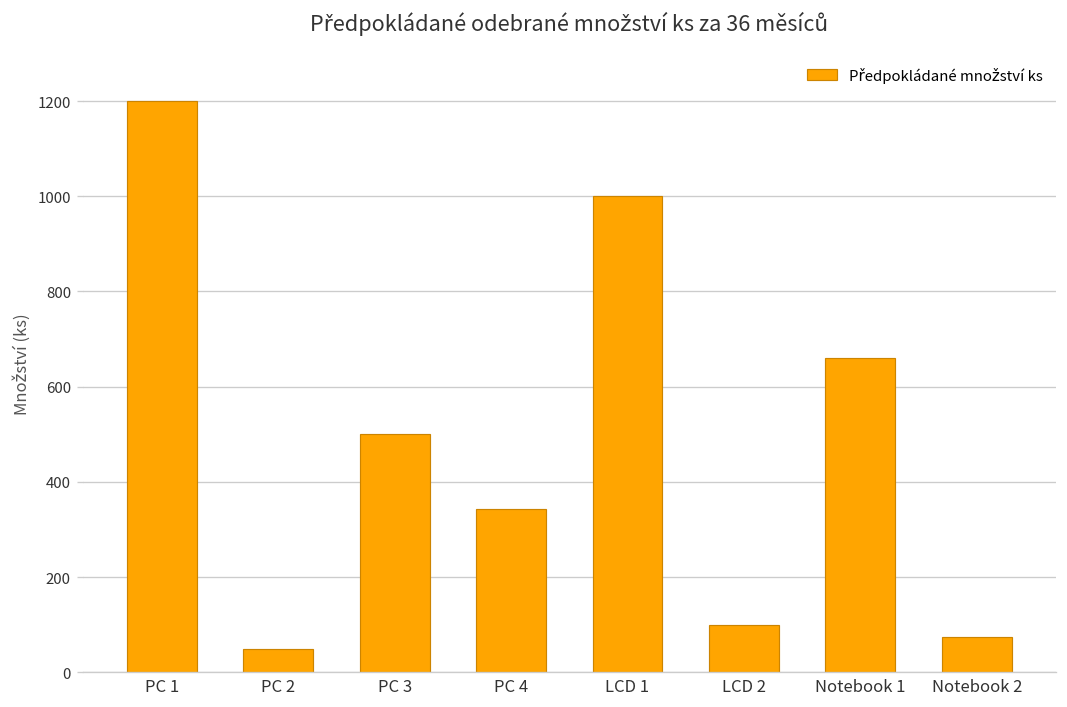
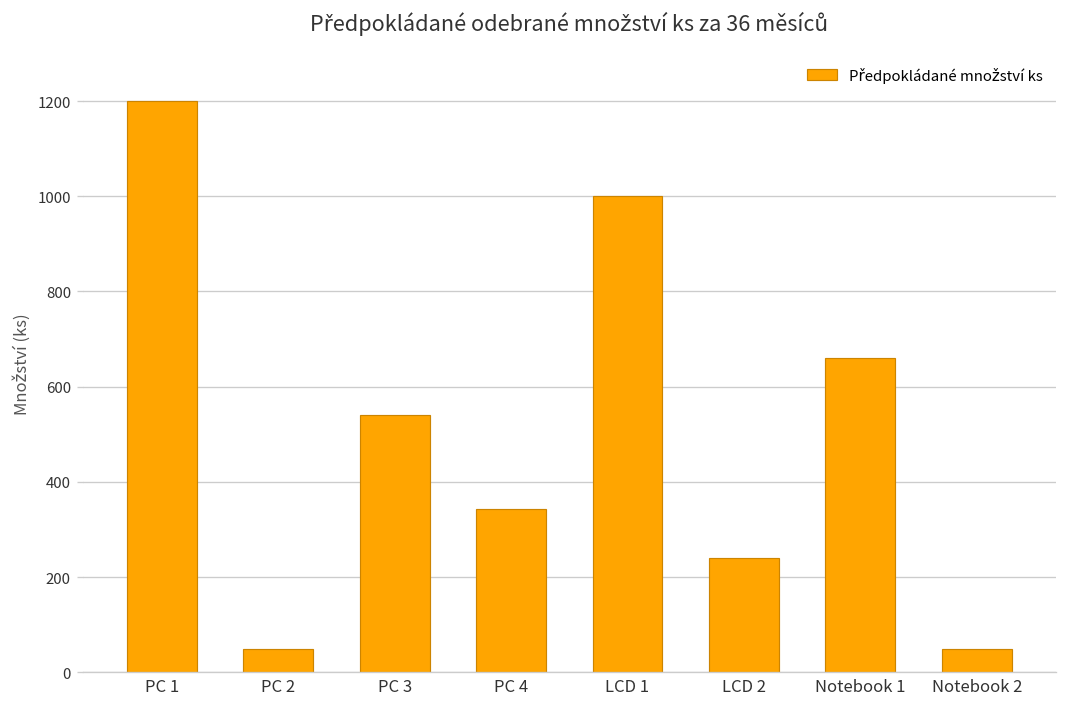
PC 3: 500 -> 540
LCD 2: 100 -> 240
Notebook 2: 80 -> 50
